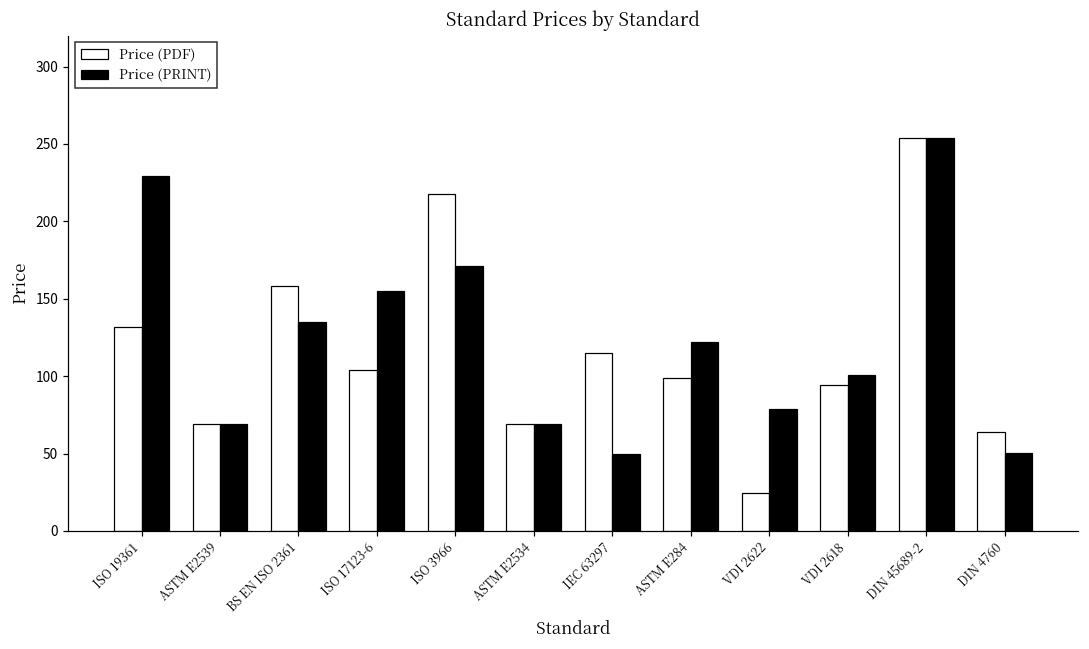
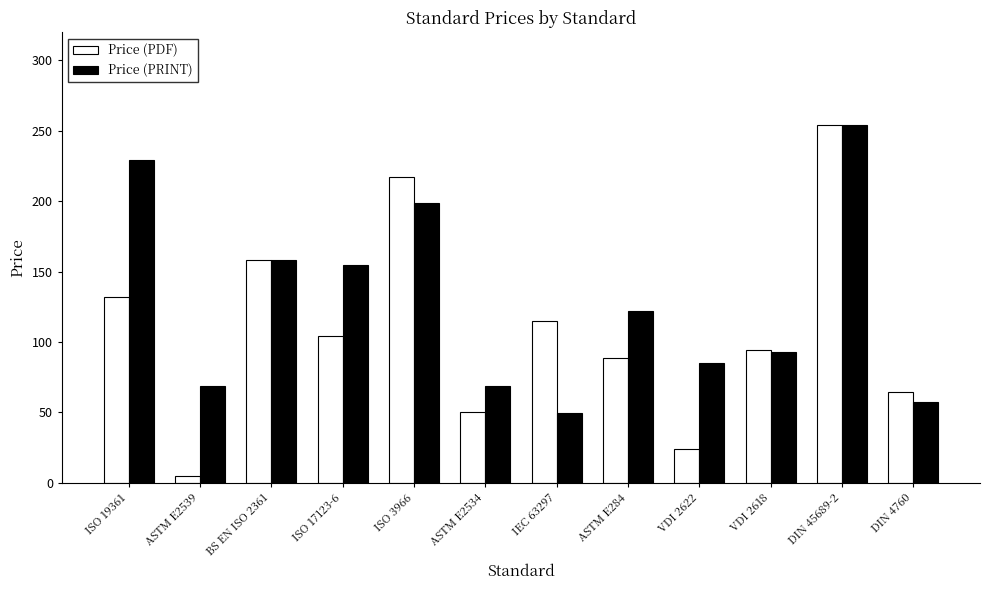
Price (PDF), ASTM E2539: 69 -> 5
Price (PRINT), BS EN ISO 2361: 135 -> 158
Price (PRINT), ISO 3966: 171 -> 199
Price (PDF), ASTM E2534: 69 -> 50
Price (PDF), ASTM E284: 99 -> 89
Price (PRINT), VDI 2622: 79 -> 85
Price (PRINT), VDI 2618: 101 -> 93
Price (PRINT), DIN 4760: 51 -> 57
